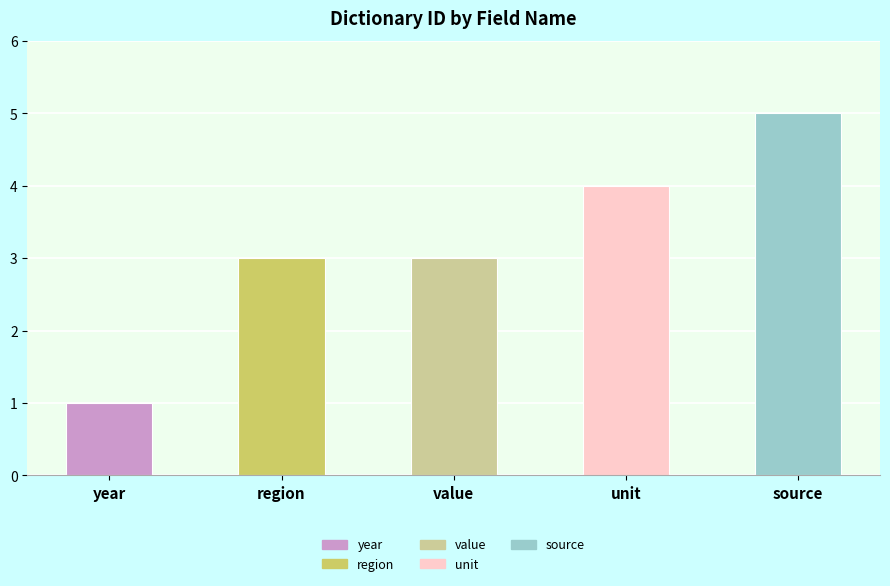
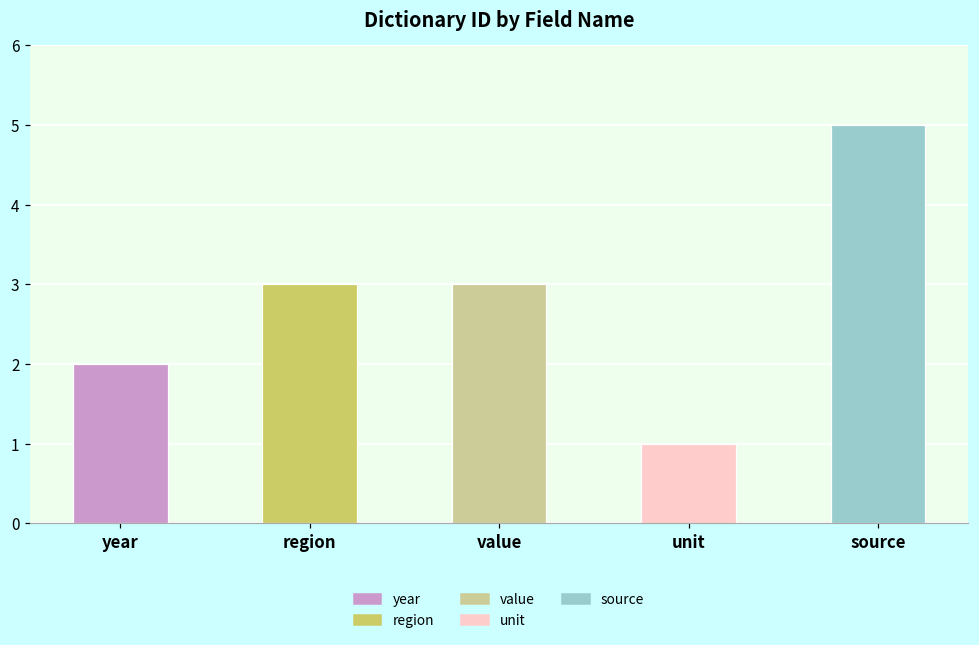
year: 1 -> 2
unit: 4 -> 1
